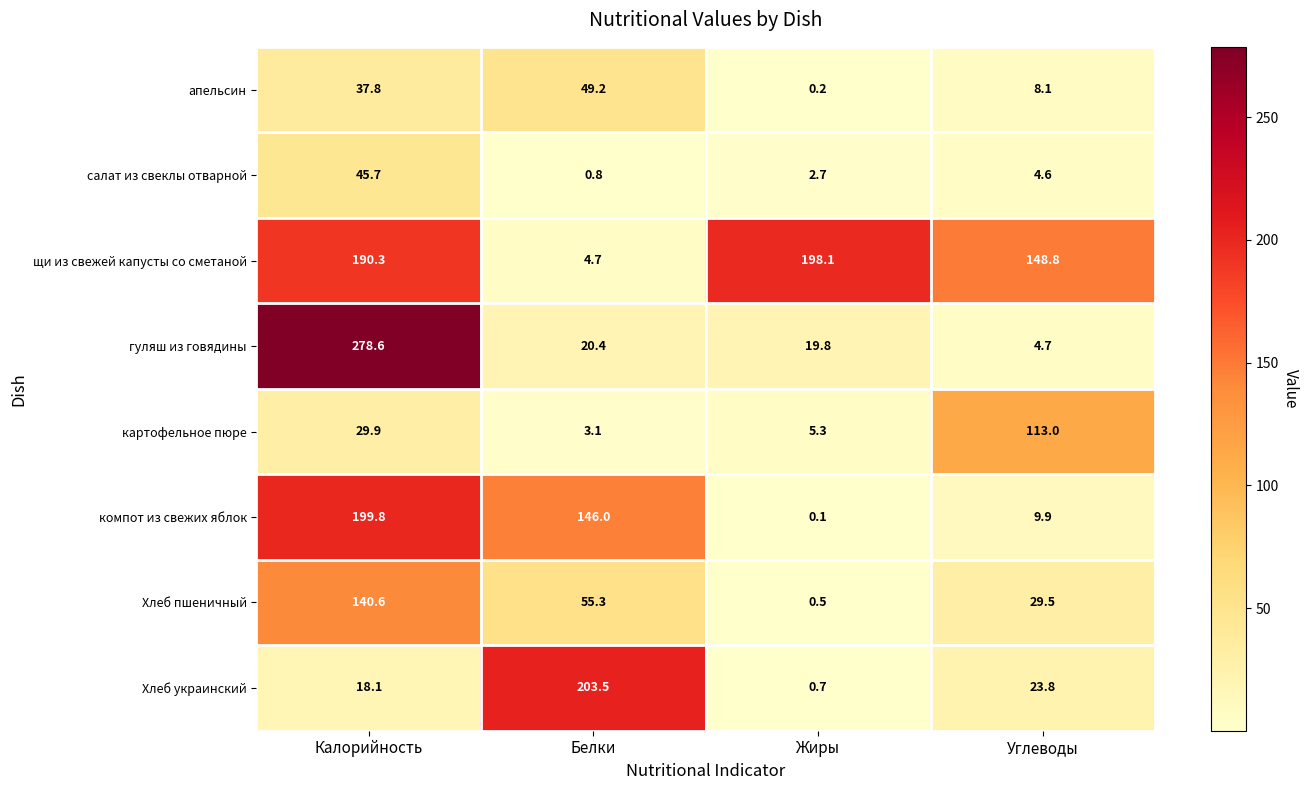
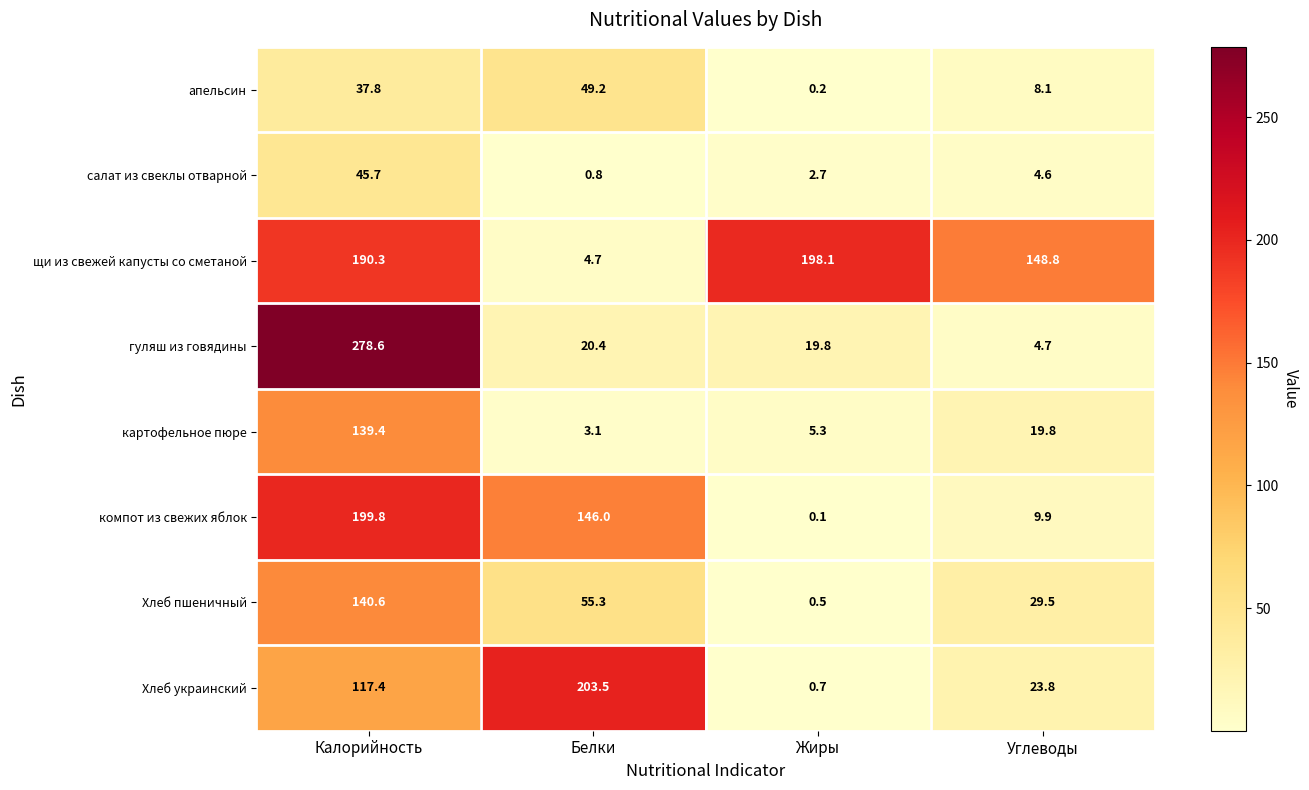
картофельное пюре, Калорийность: 29.9 -> 139.4
картофельное пюре, Углеводы: 113.0 -> 19.8
Хлеб украинский, Калорийность: 18.1 -> 117.4
